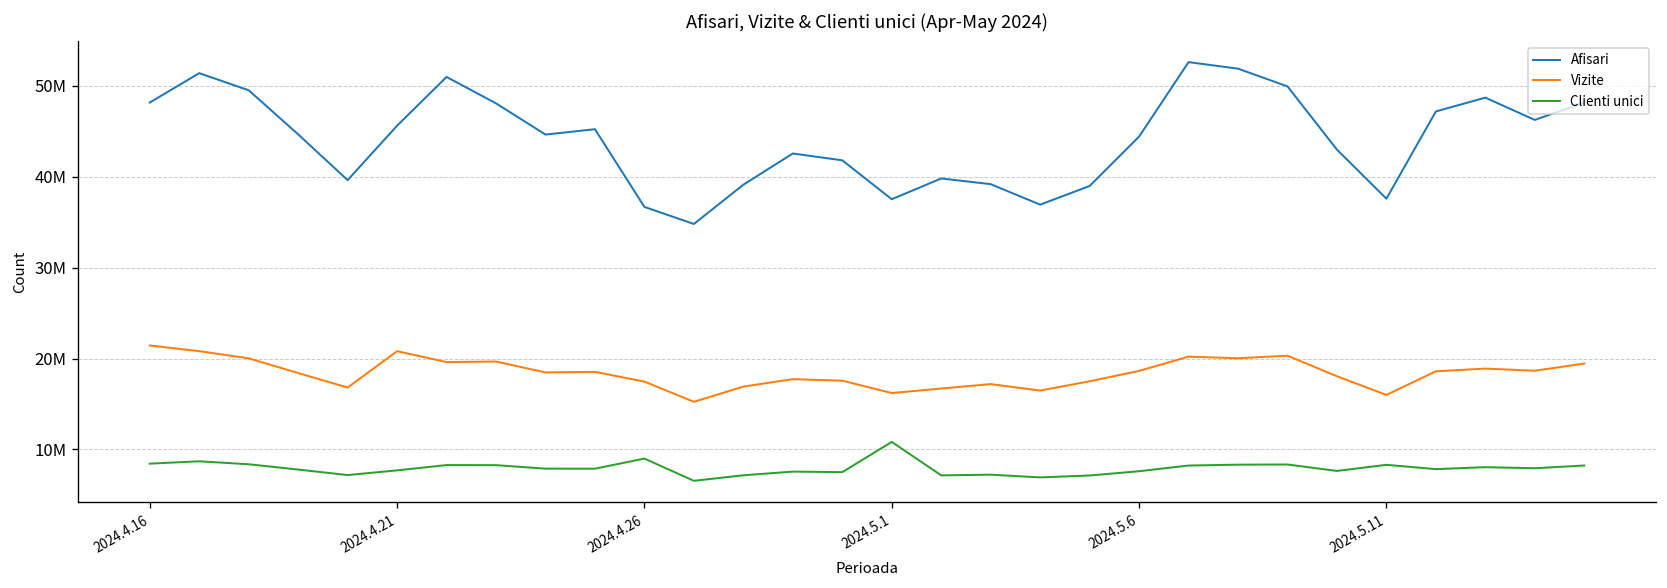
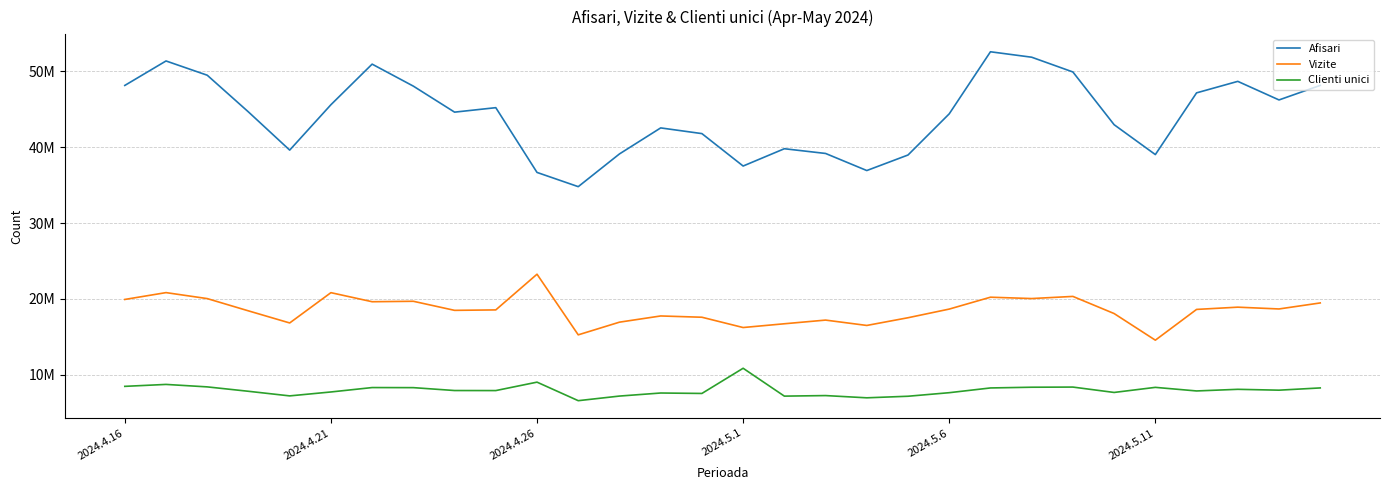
Vizite, 2024.4.16: 21000000 -> 20000000
Vizite, 2024.4.26: 17000000 -> 23000000
Afisari, 2024.5.11: 38000000 -> 39000000
Vizite, 2024.5.11: 16000000 -> 15000000
